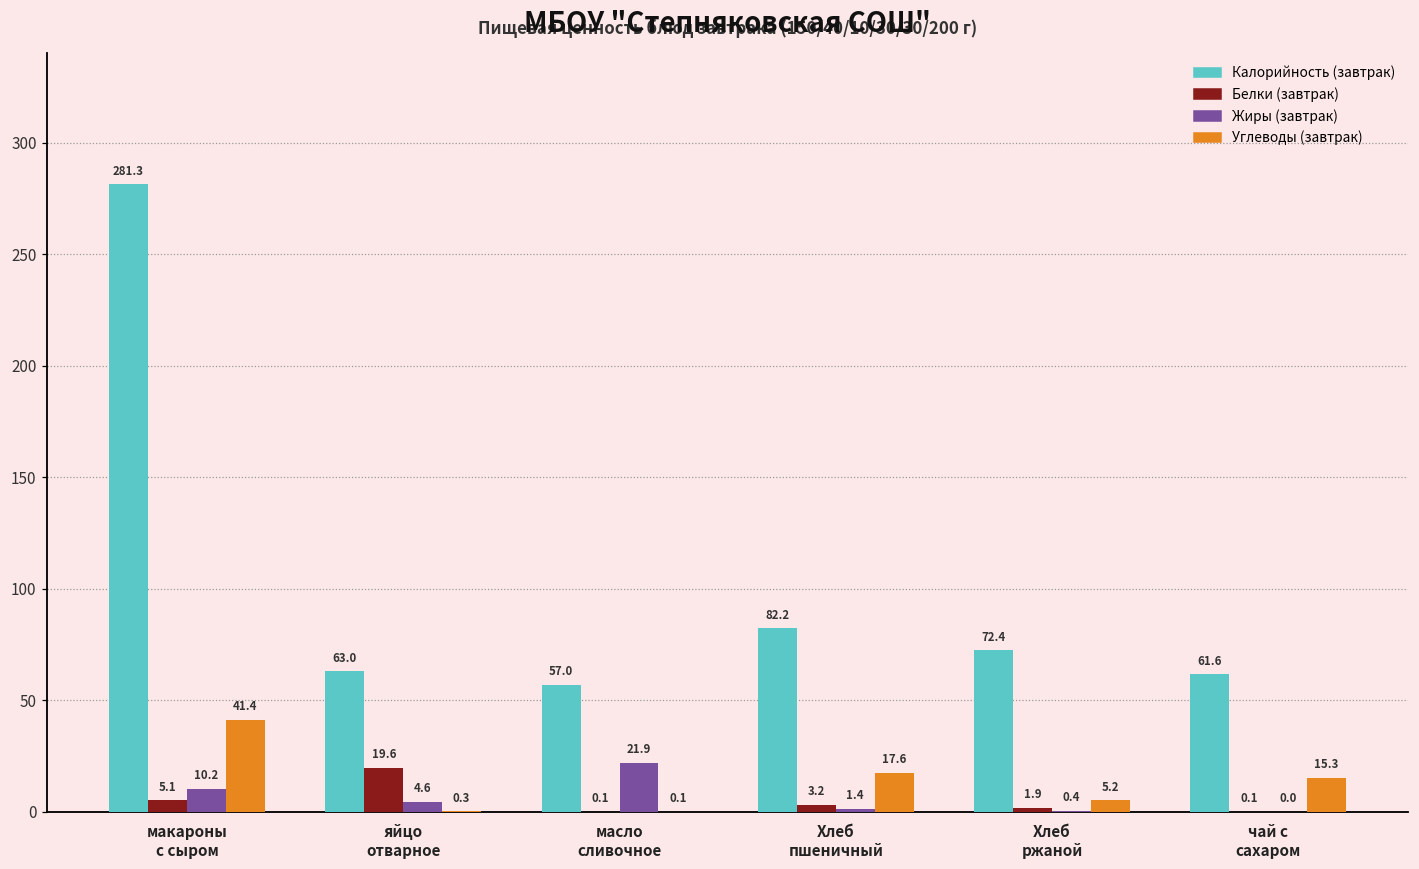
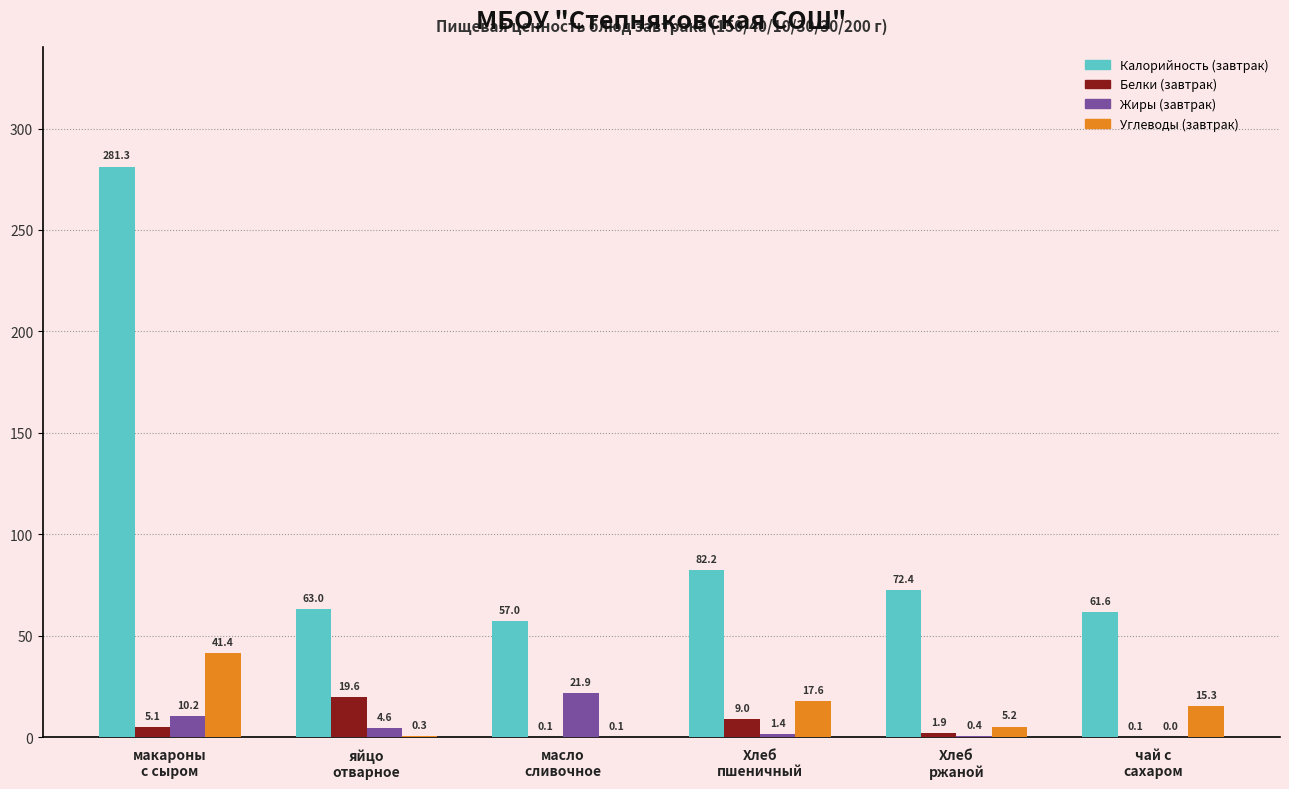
Белки (завтрак), Хлеб пшеничный: 3.2 -> 9.0
